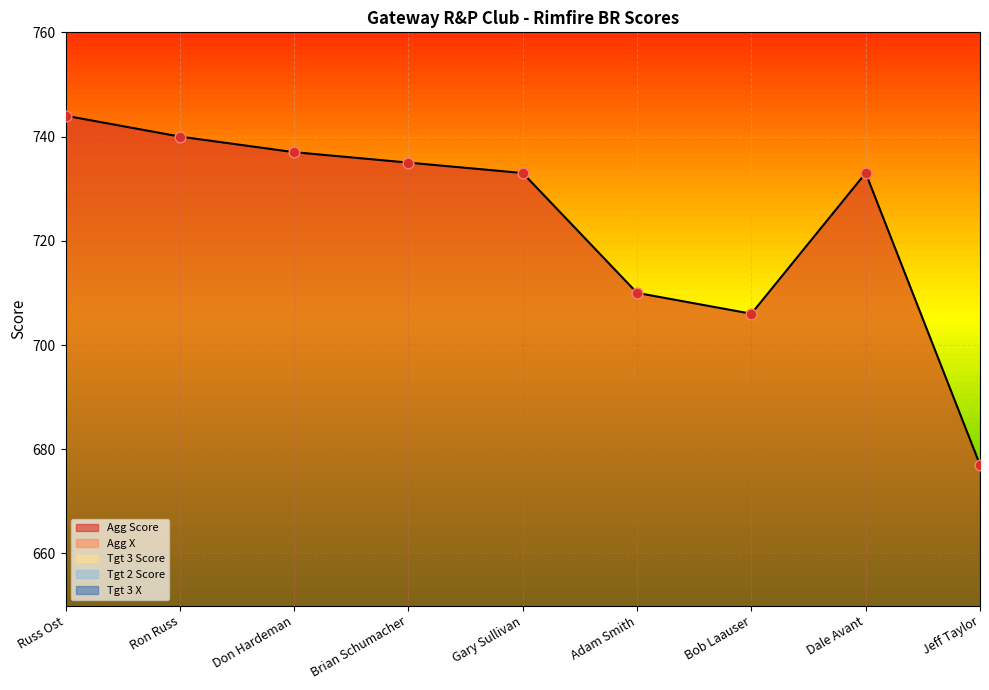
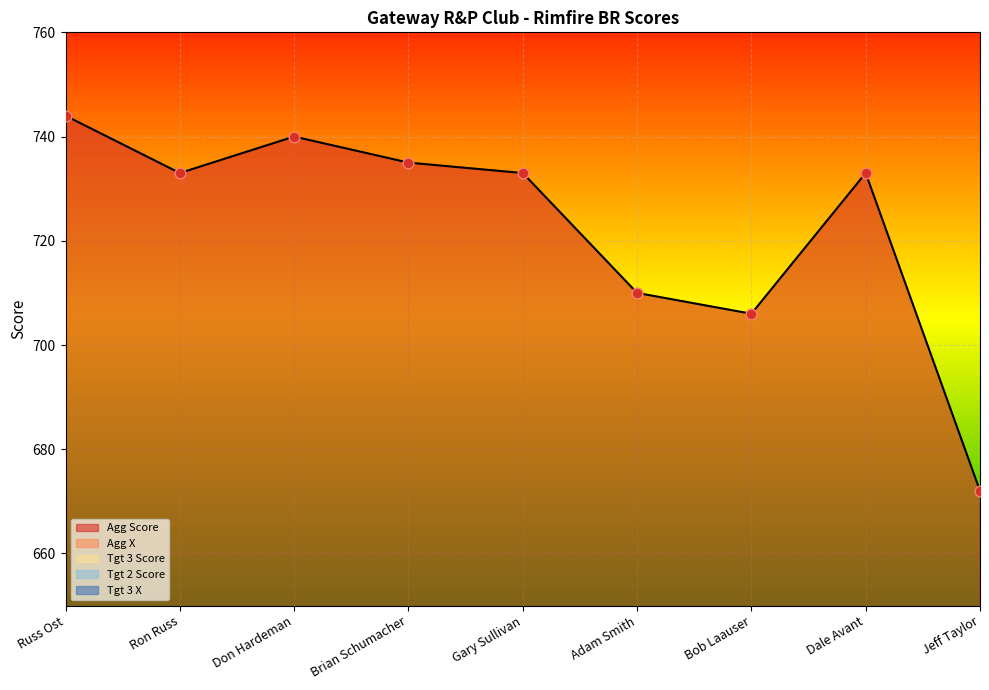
Agg Score, Ron Russ: 740 -> 733
Agg Score, Don Hardeman: 737 -> 740
Agg Score, Jeff Taylor: 677 -> 672
